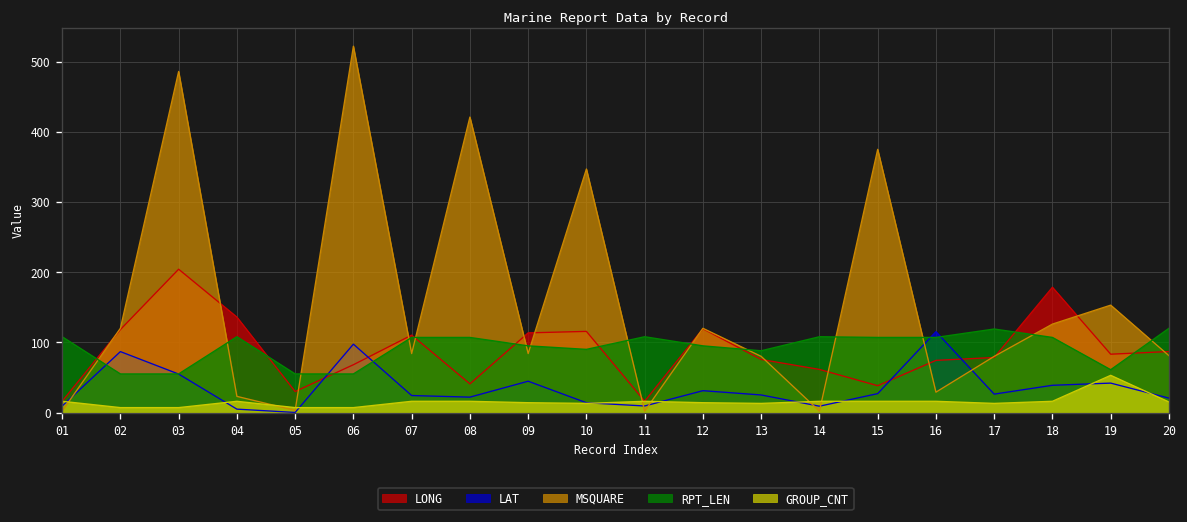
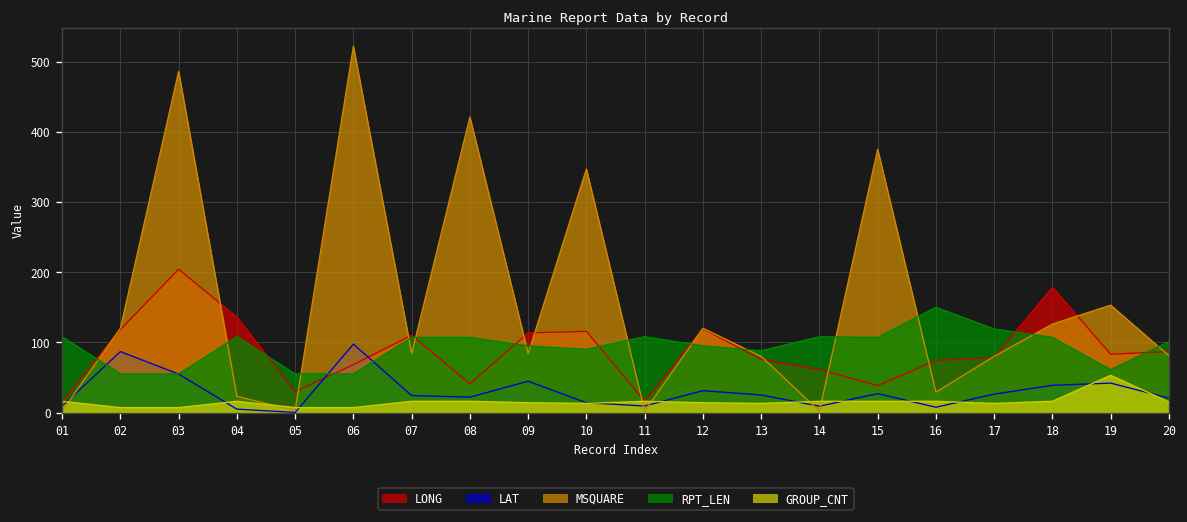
LAT, 16: 120 -> 10
RPT_LEN, 16: 110 -> 150
RPT_LEN, 20: 120 -> 100
